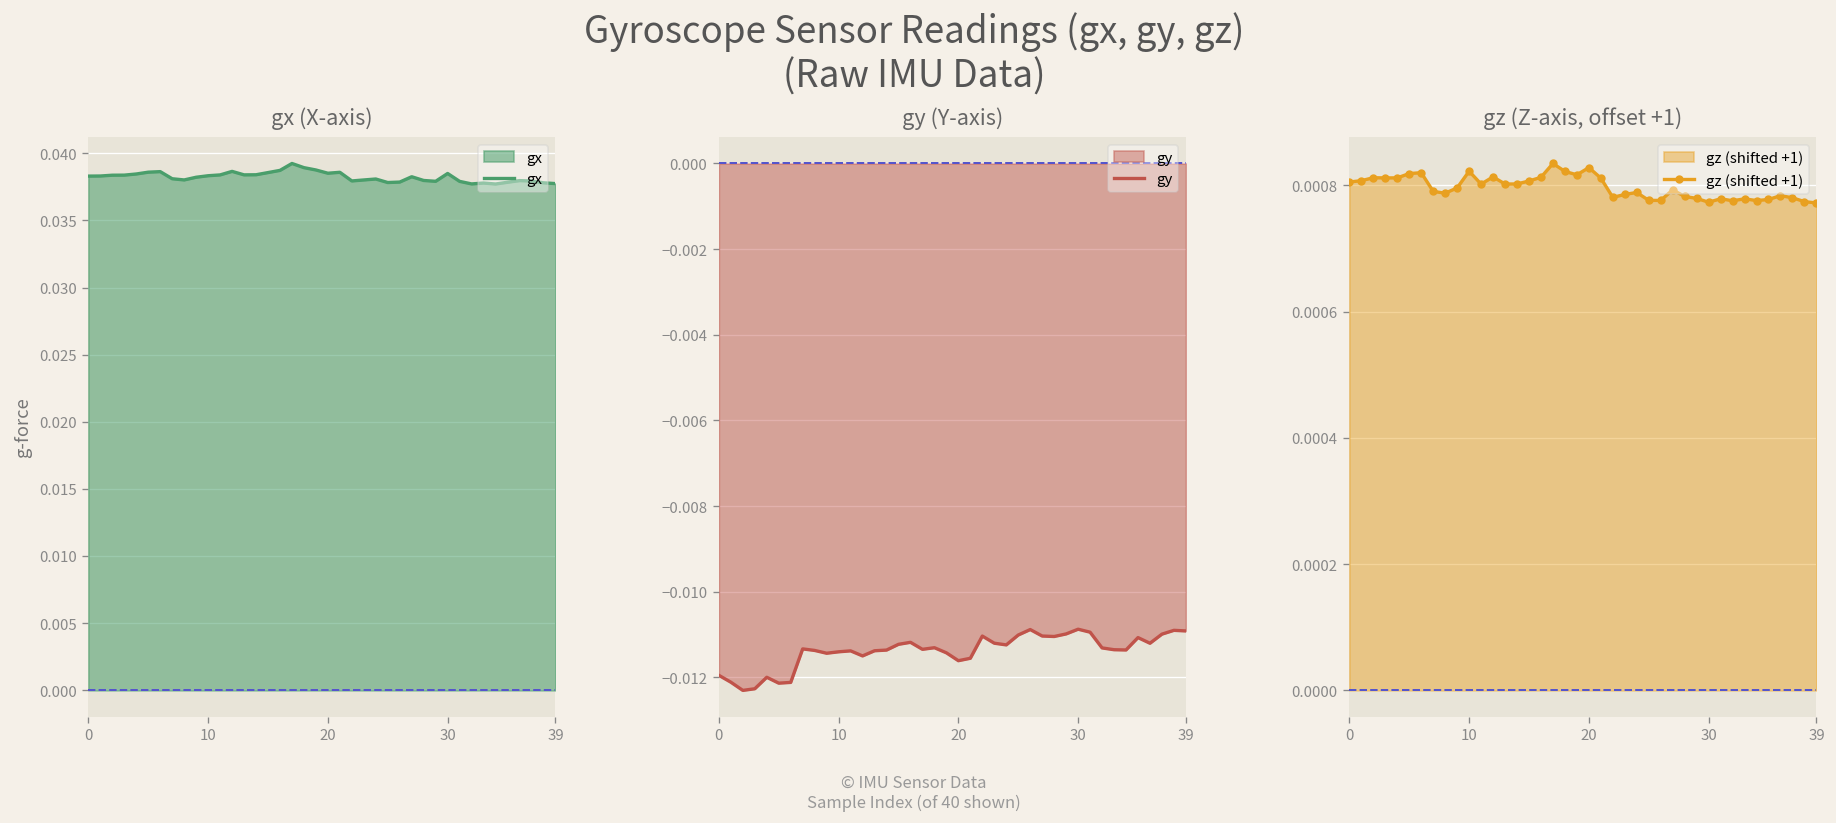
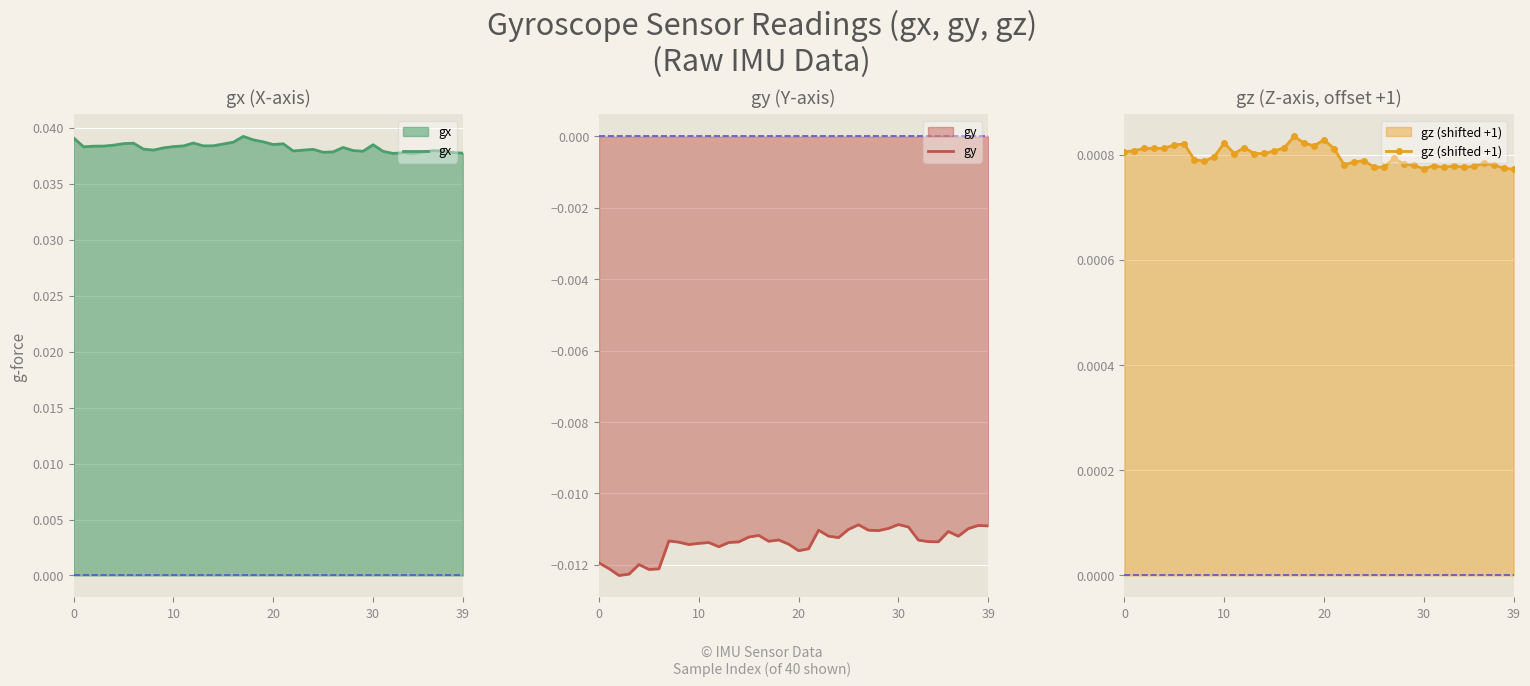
gx (X-axis), 0: 0.0383 -> 0.0391
